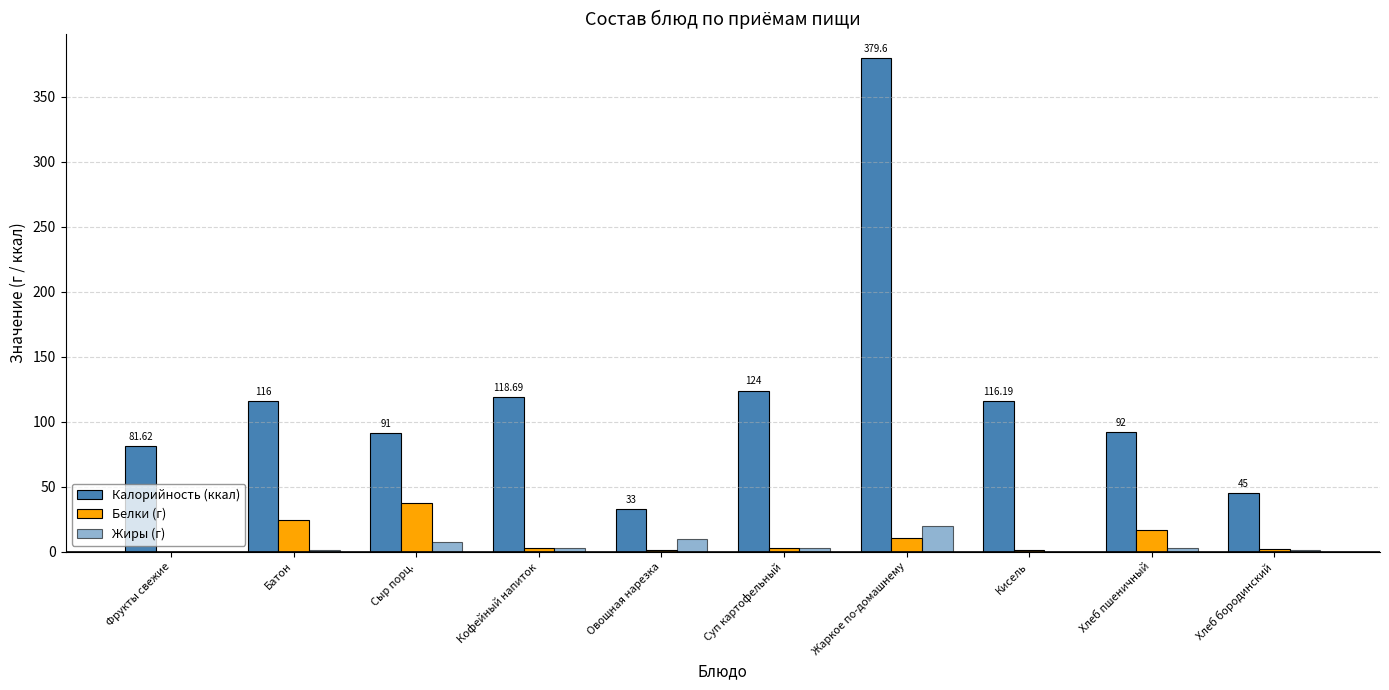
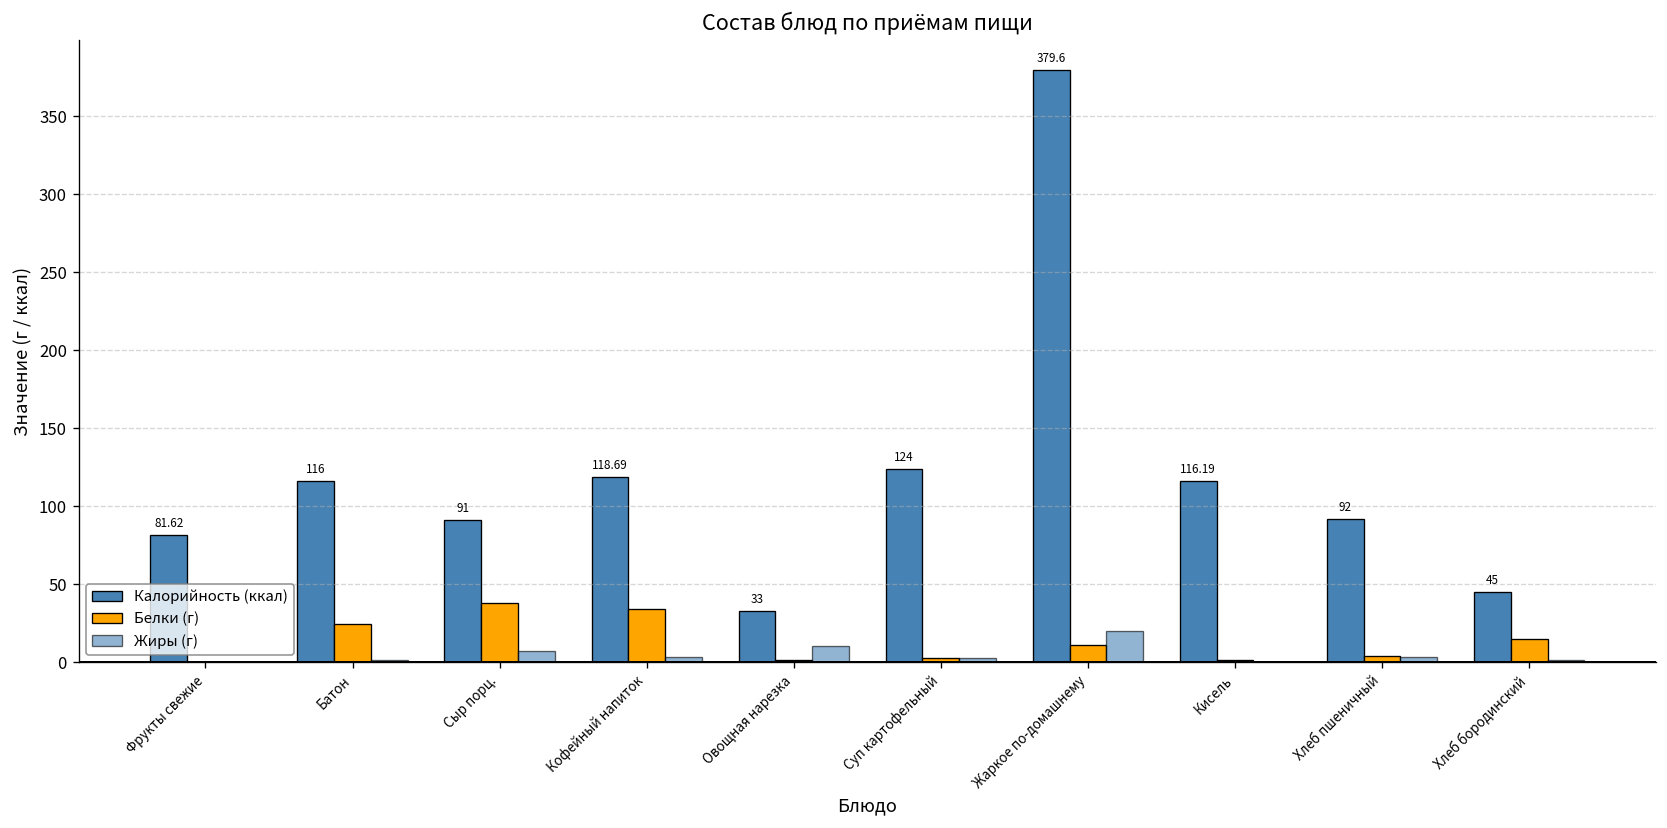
Белки (г), Кофейный напиток: 3 -> 34
Белки (г), Хлеб пшеничный: 17 -> 4
Белки (г), Хлеб бородинский: 2 -> 15
